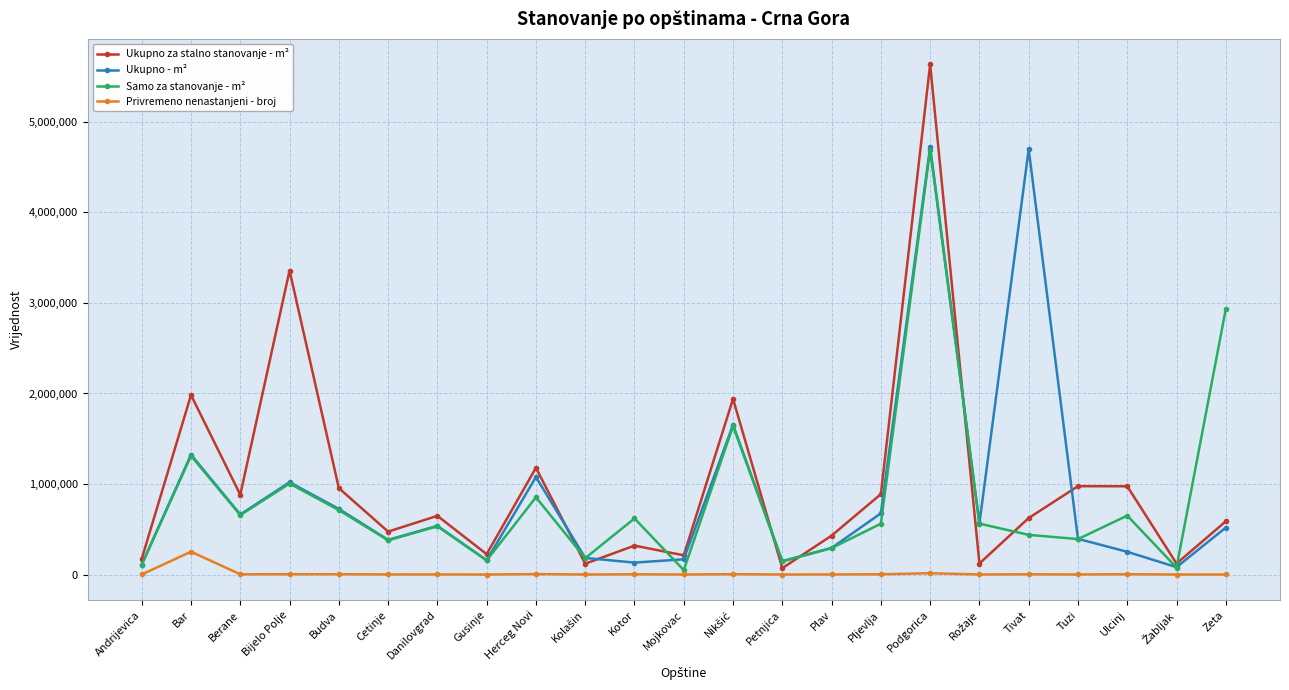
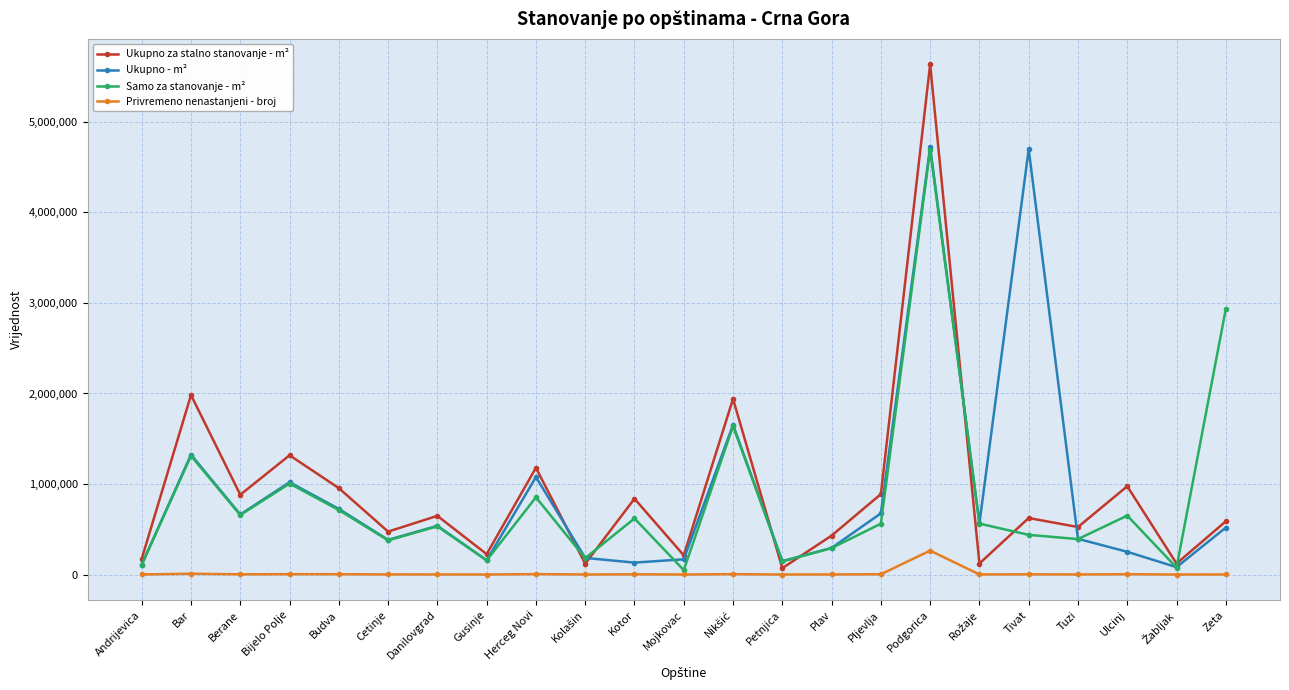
Privremeno nenastanjeni - broj, Bar: 300,000 -> 0
Ukupno za stalno stanovanje - m², Bijelo Polje: 3,400,000 -> 1,300,000
Ukupno za stalno stanovanje - m², Kotor: 300,000 -> 800,000
Privremeno nenastanjeni - broj, Podgorica: 0 -> 300,000
Ukupno za stalno stanovanje - m², Tuzi: 1,000,000 -> 500,000
